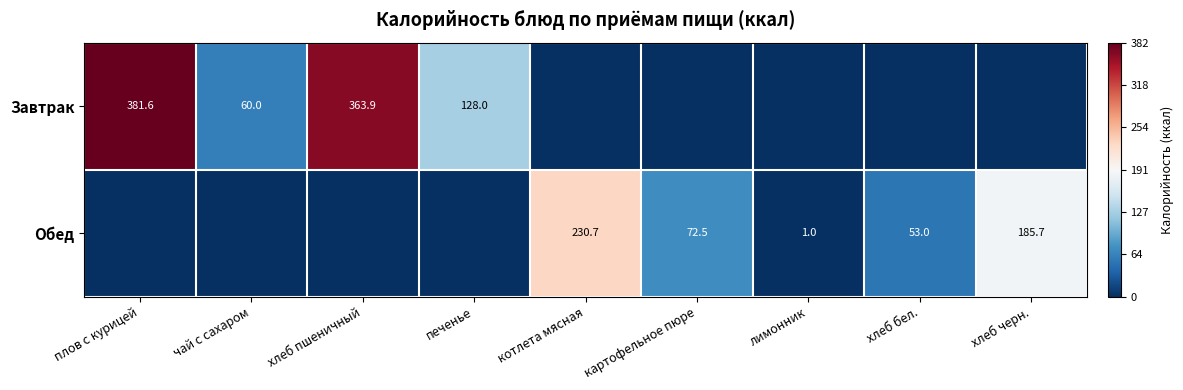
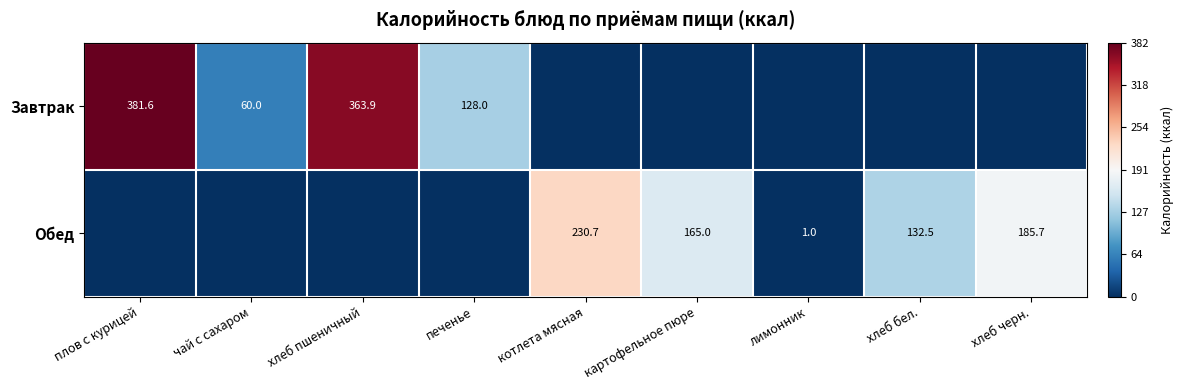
Обед, картофельное пюре: 72.5 -> 165.0
Обед, хлеб бел.: 53.0 -> 132.5
